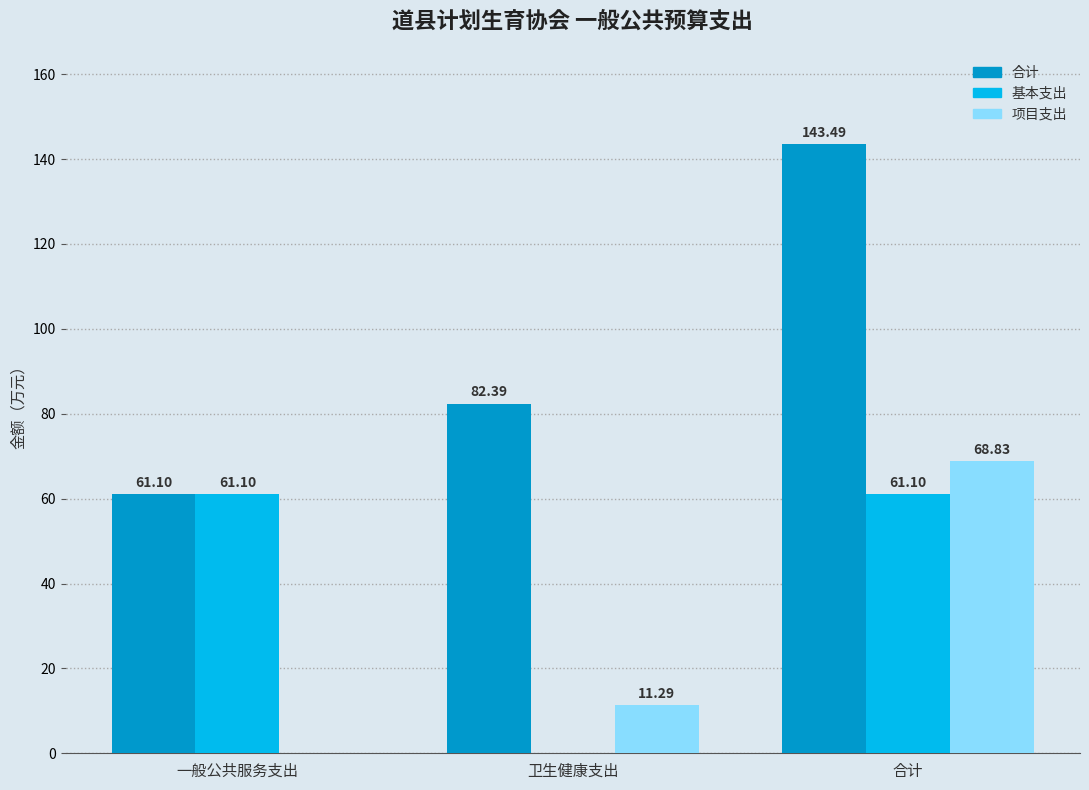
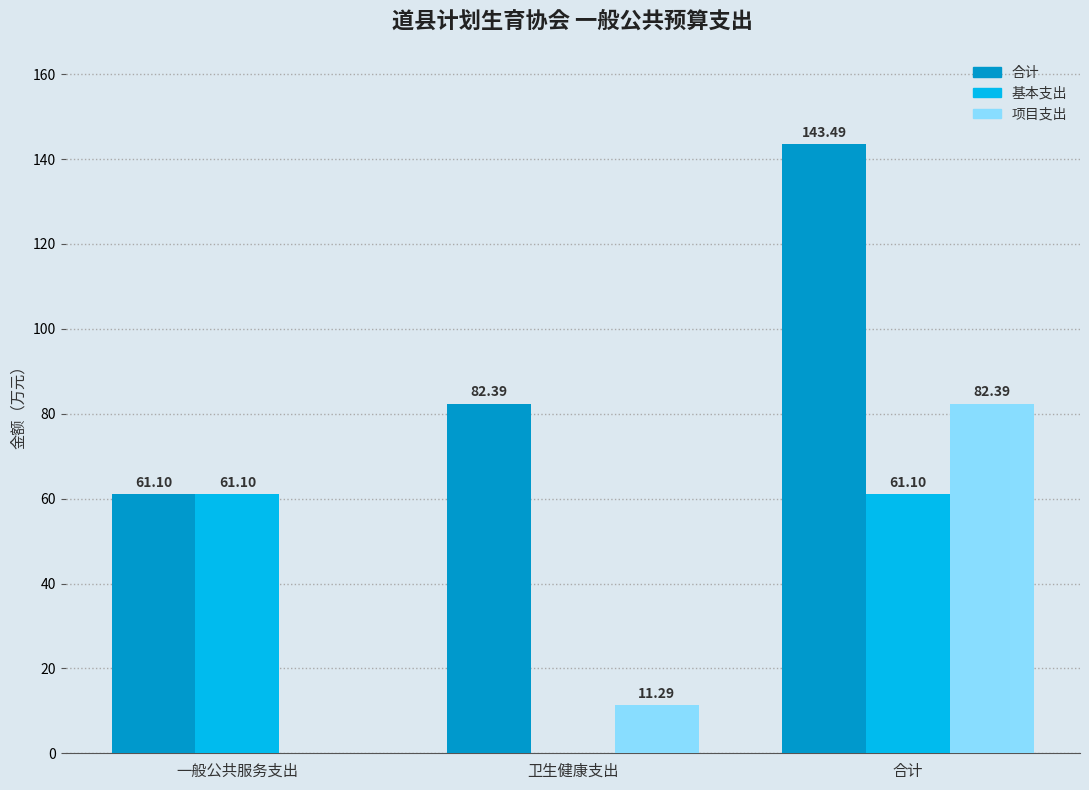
项目支出, 合计: 68.83 -> 82.39
